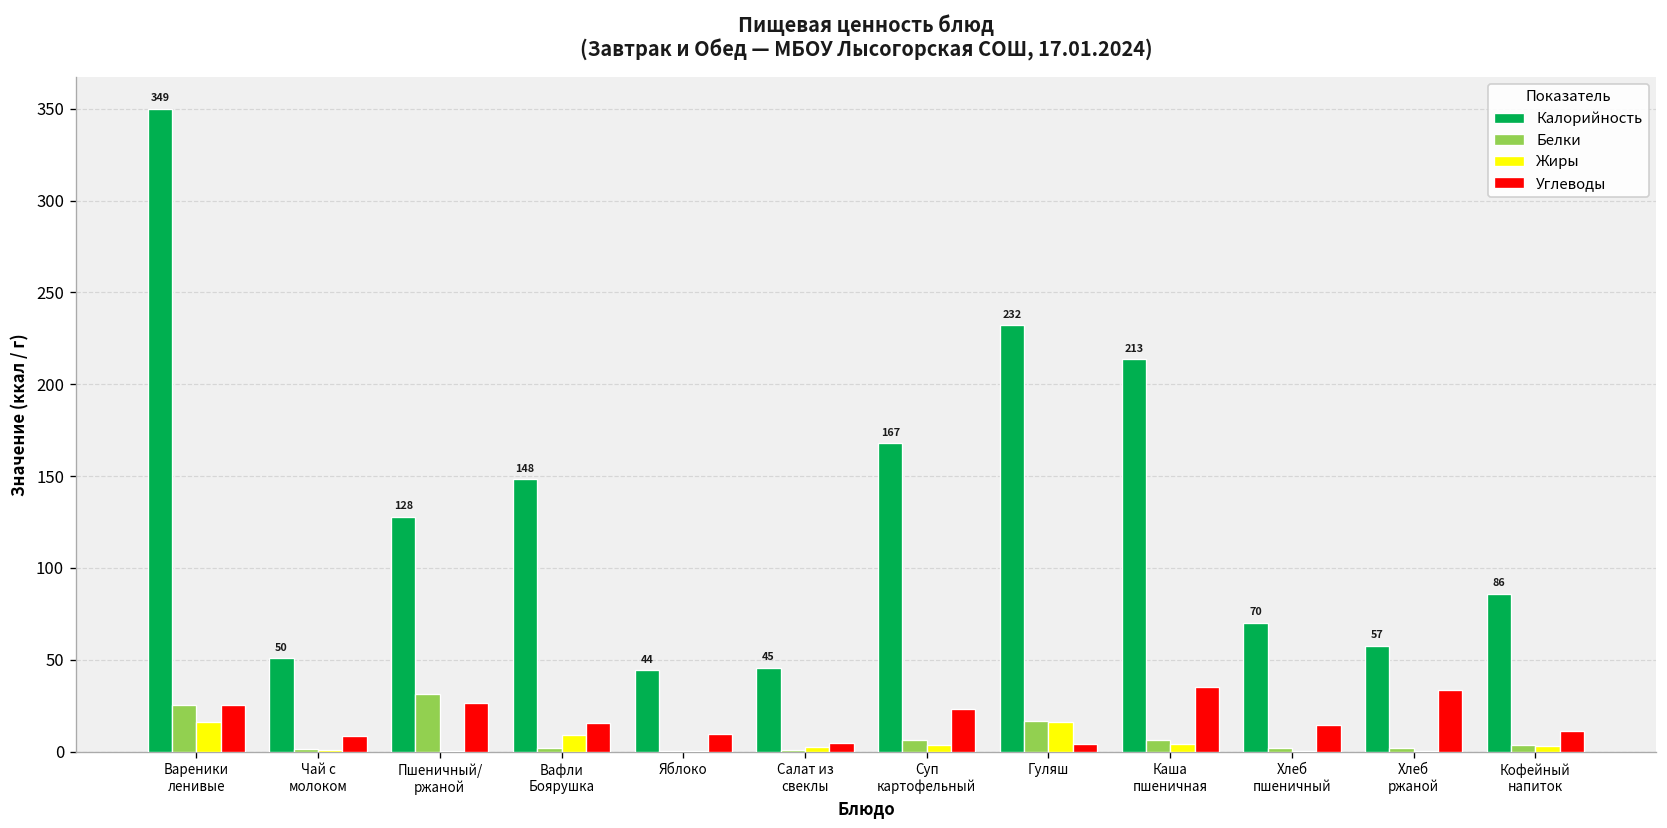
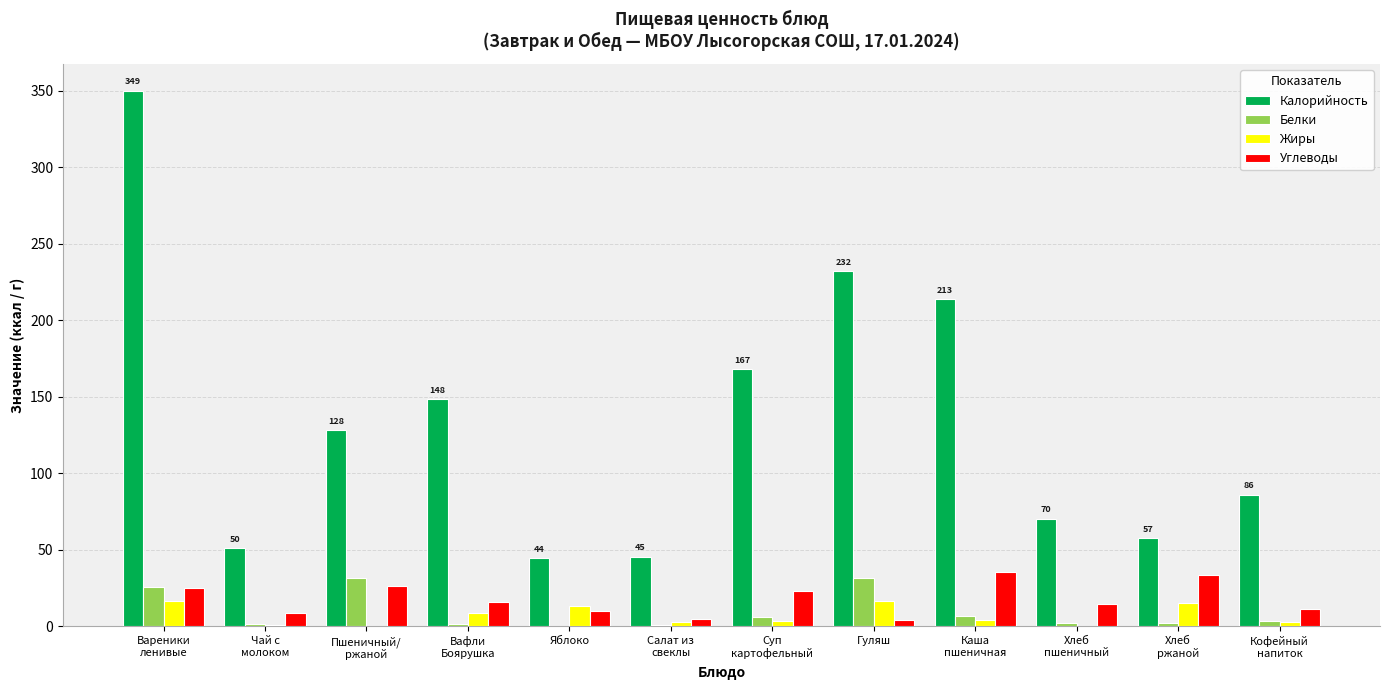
Жиры, Яблоко: 0 -> 13
Белки, Гуляш: 17 -> 31
Жиры, Хлеб ржаной: 0 -> 15
